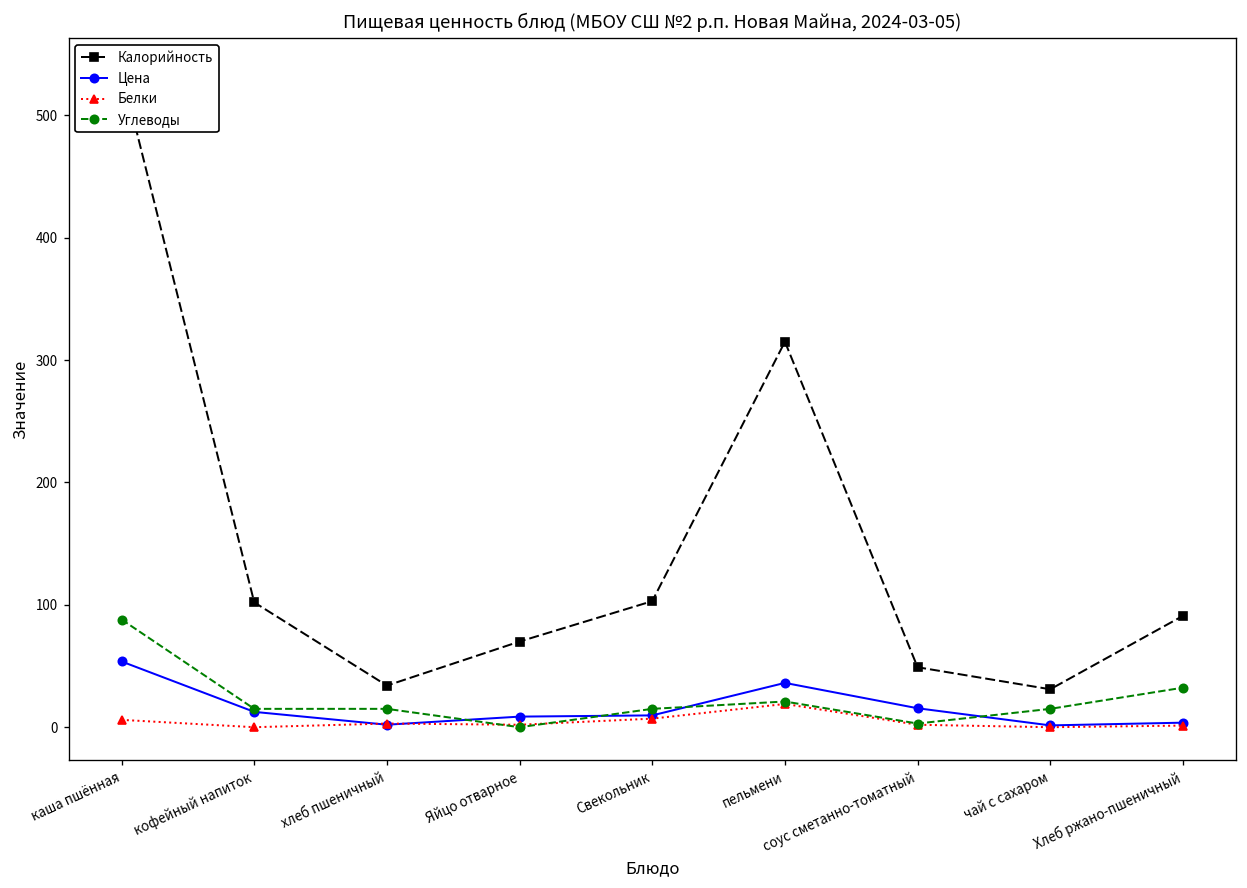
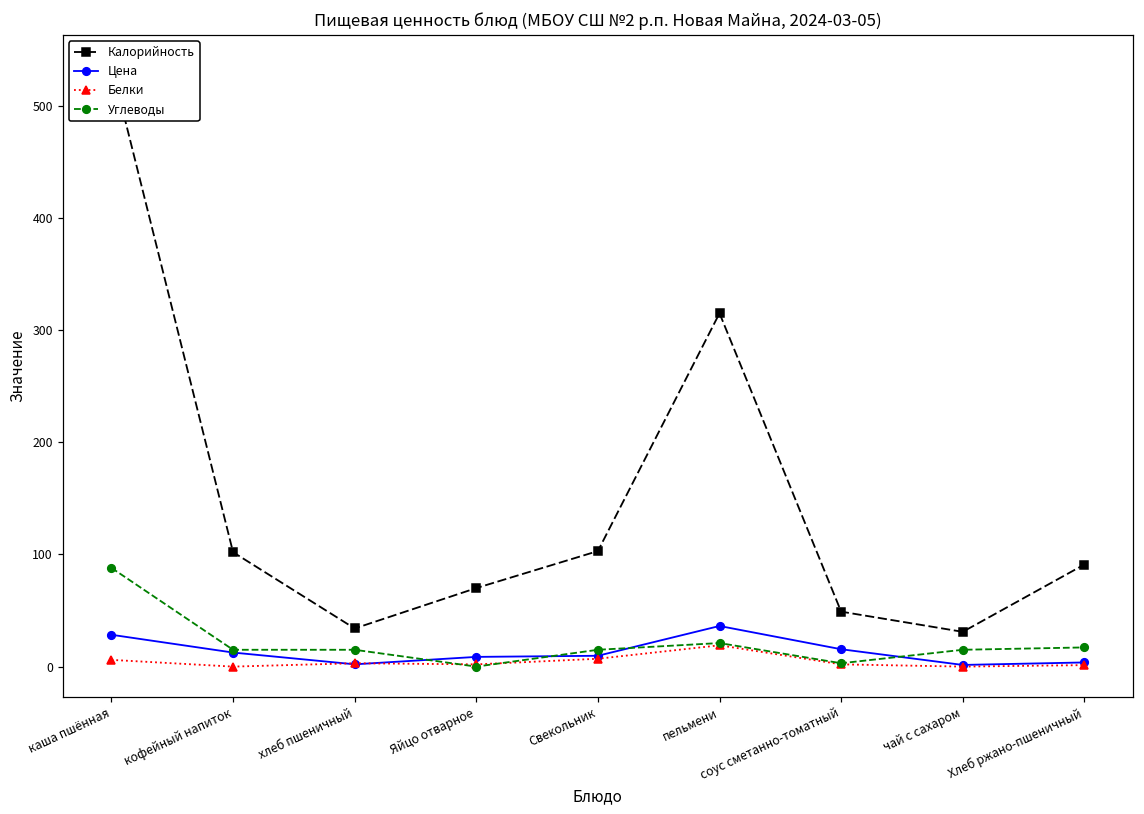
Цена, каша пшённая: 54 -> 28
Углеводы, Хлеб ржано-пшеничный: 32 -> 17
